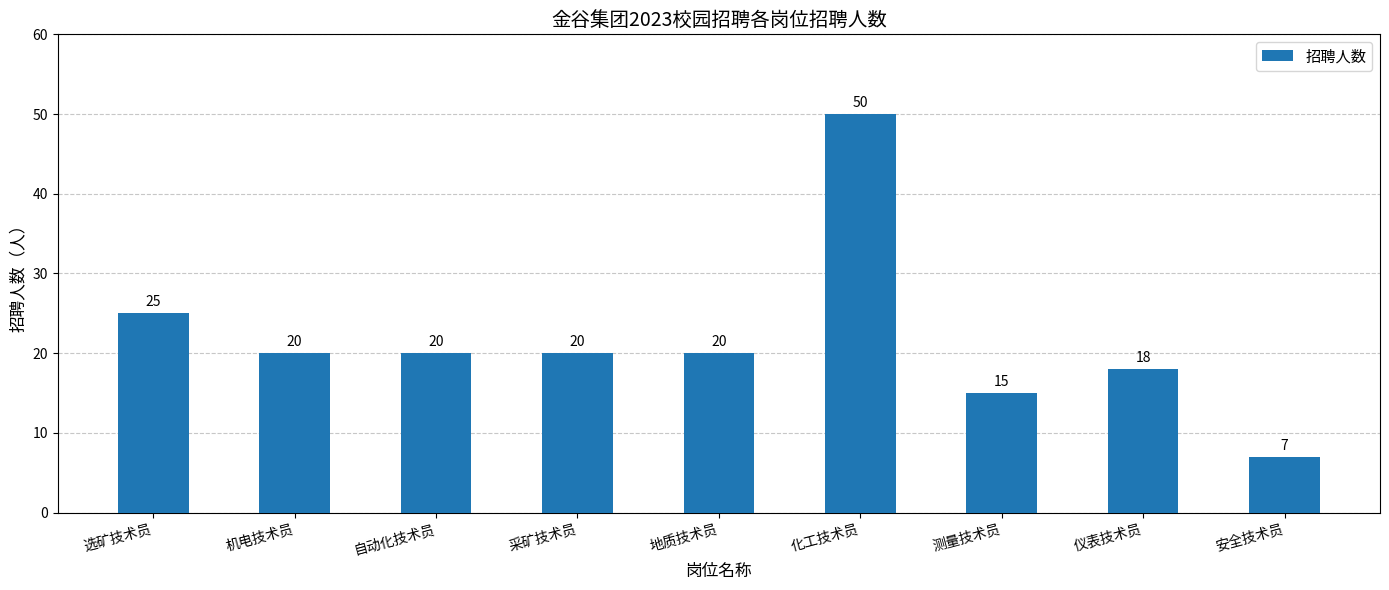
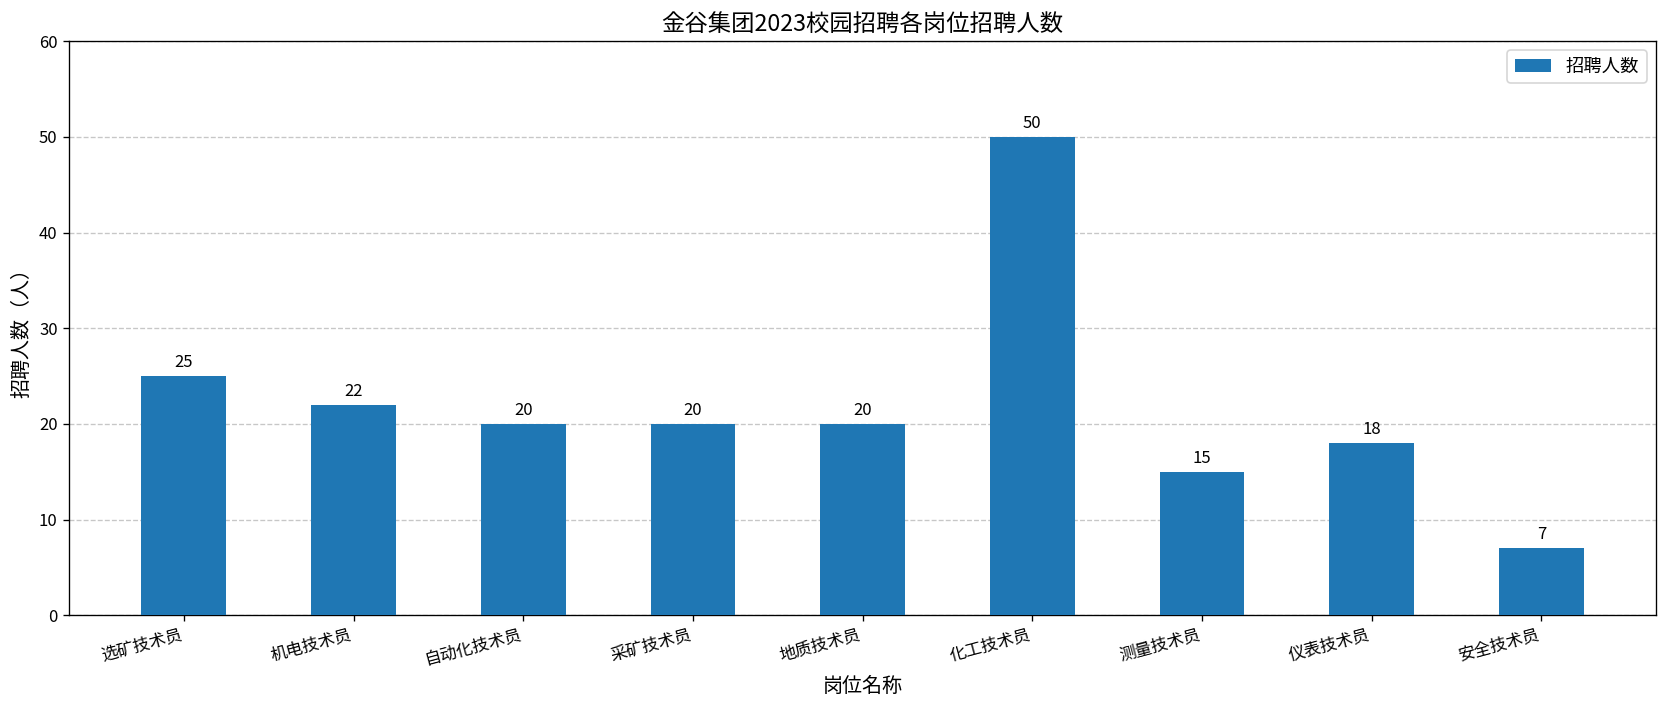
机电技术员: 20 -> 22
